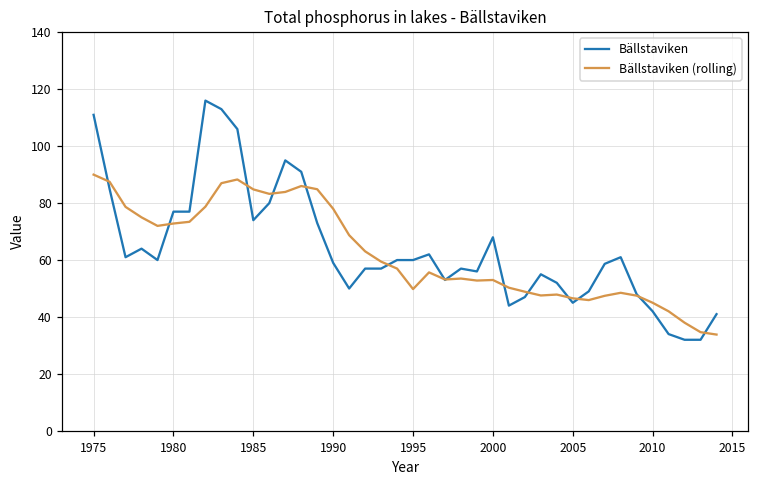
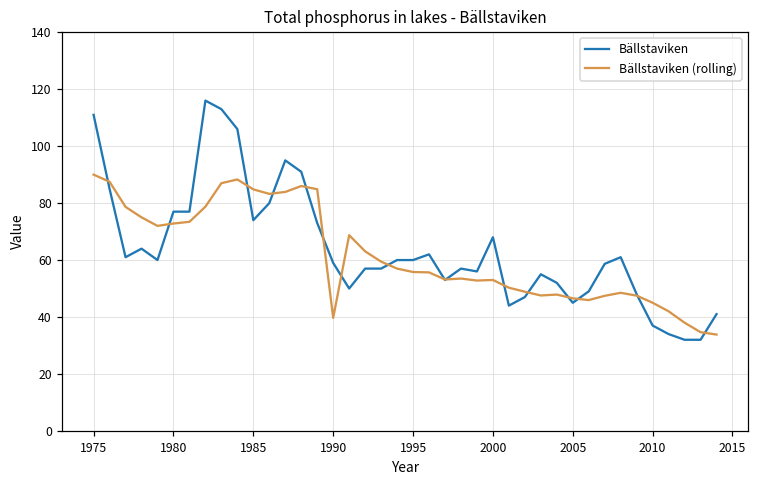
Bällstaviken (rolling), 1990: 78 -> 40
Bällstaviken (rolling), 1995: 50 -> 56
Bällstaviken, 2010: 42 -> 37
